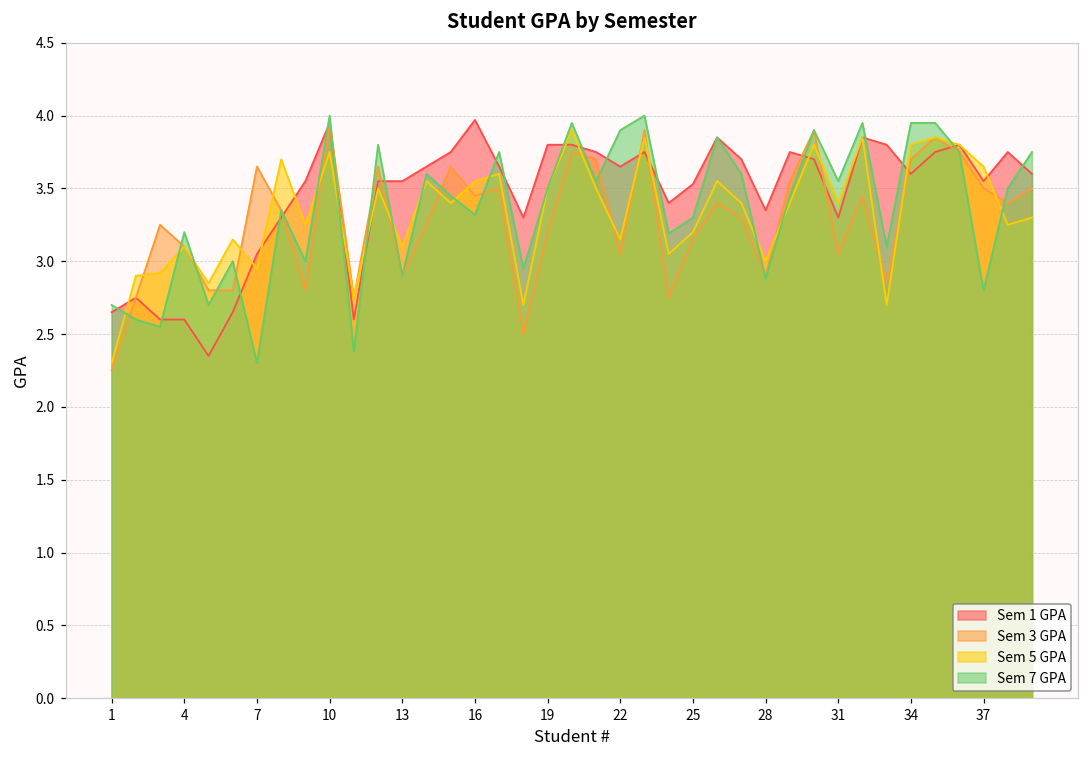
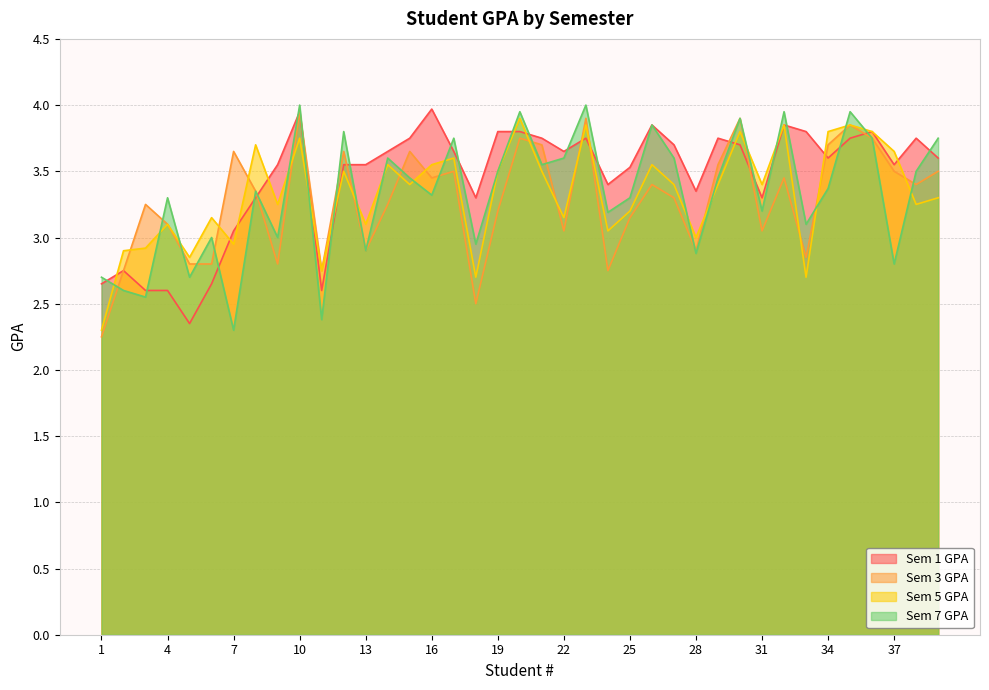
Sem 7 GPA, 4: 3.2 -> 3.3
Sem 7 GPA, 22: 3.9 -> 3.6
Sem 7 GPA, 31: 3.55 -> 3.20
Sem 7 GPA, 34: 3.95 -> 3.37
